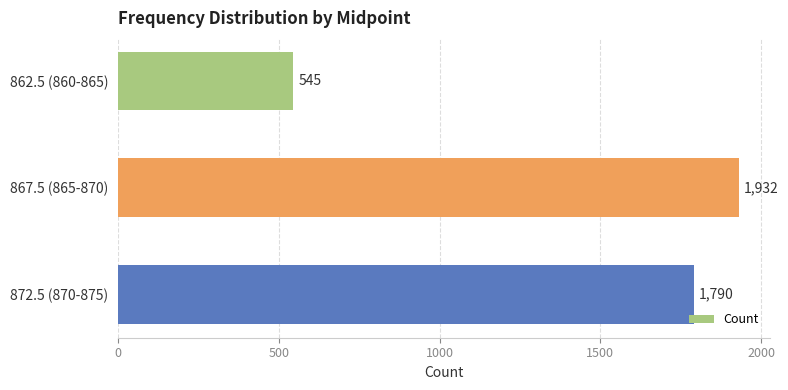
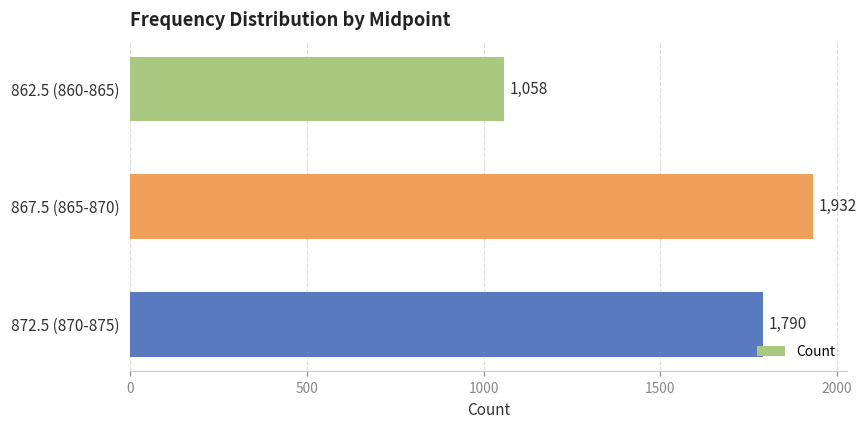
862.5 (860-865): 545 -> 1,058
